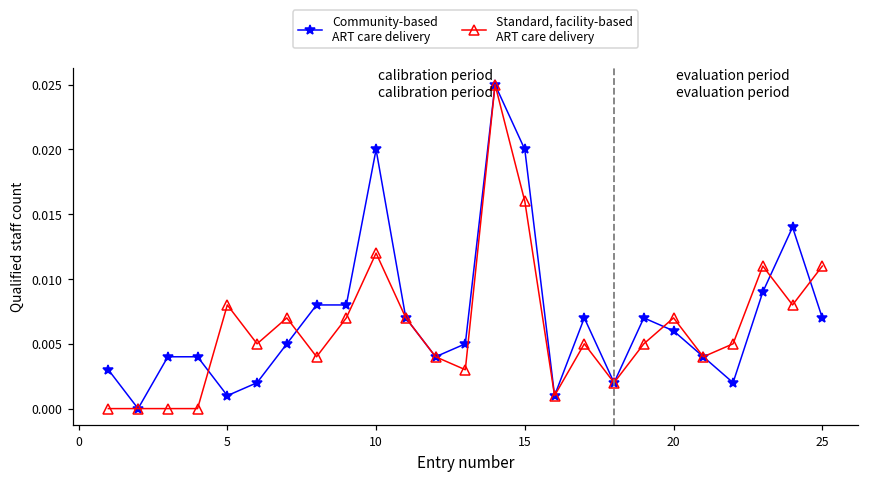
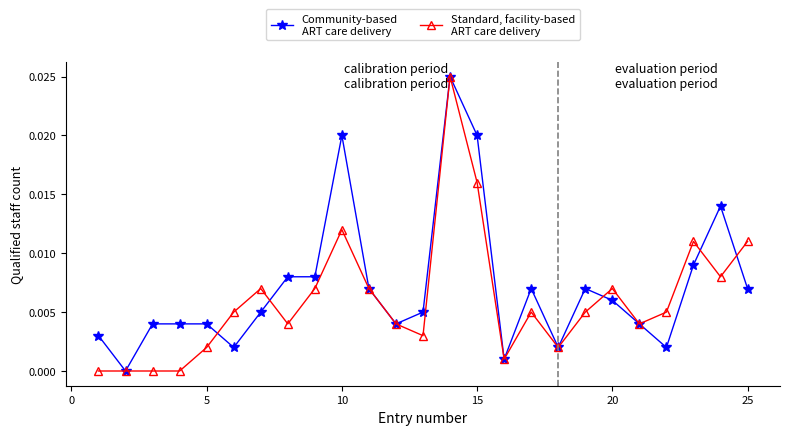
Community-based ART care delivery, 5: 0.0010 -> 0.0040
Standard, facility-based ART care delivery, 5: 0.0080 -> 0.0020
